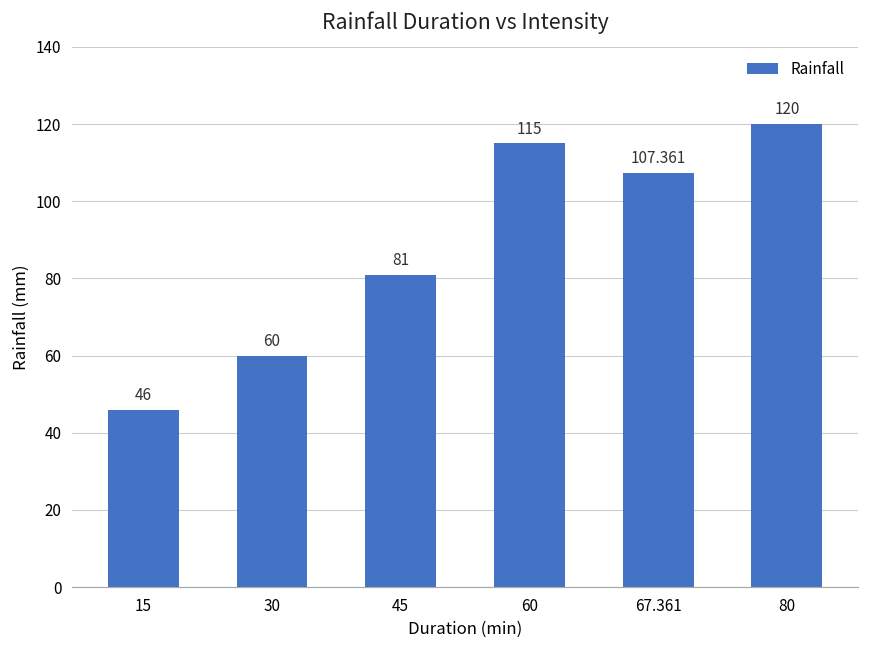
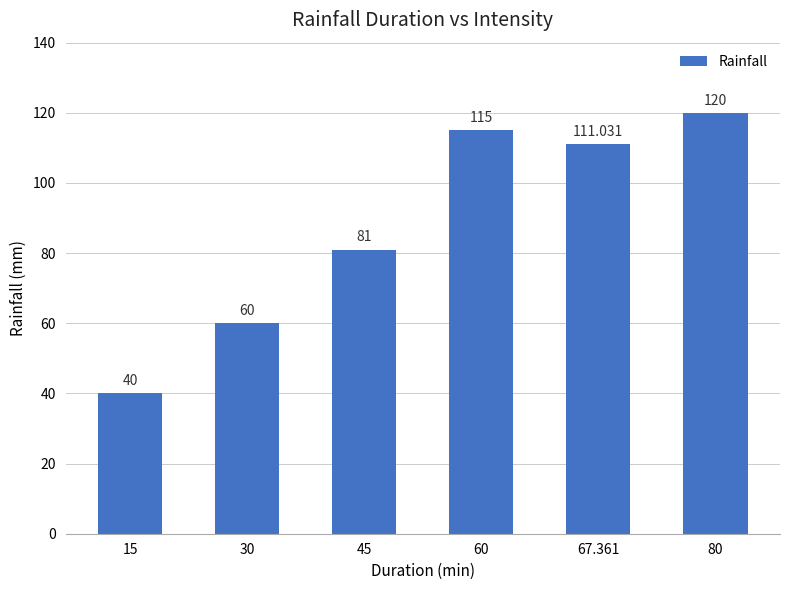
15: 46 -> 40
67.361: 107.361 -> 111.031
